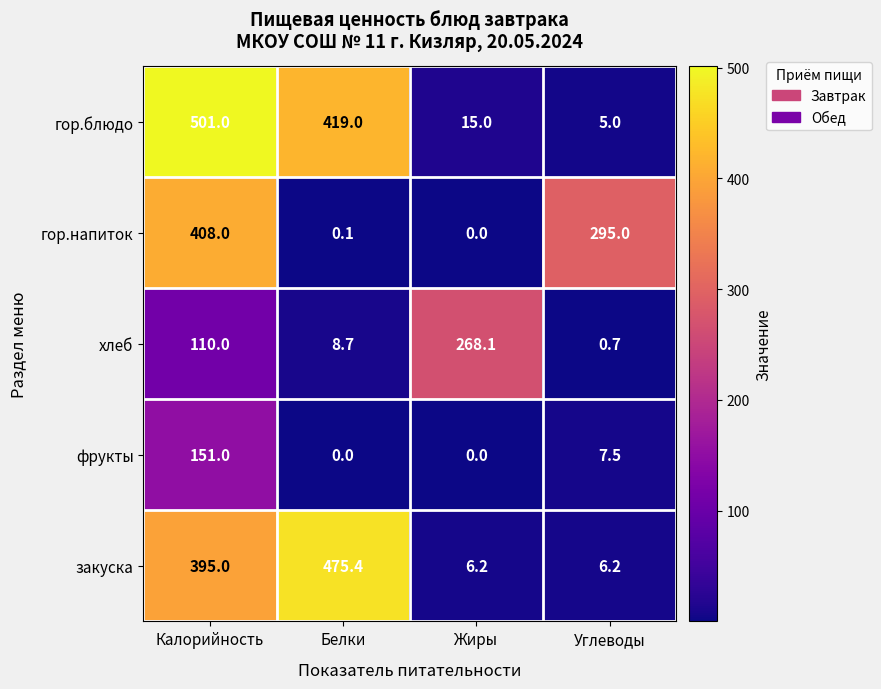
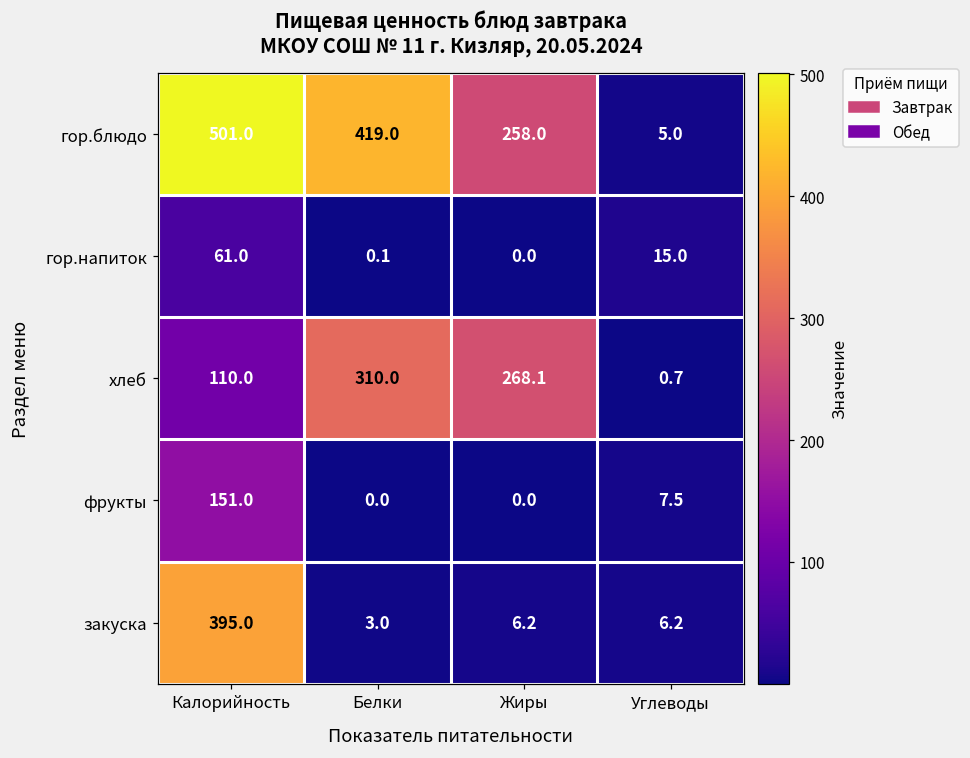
гор.блюдо, Жиры: 15.0 -> 258.0
гор.напиток, Калорийность: 408.0 -> 61.0
гор.напиток, Углеводы: 295.0 -> 15.0
хлеб, Белки: 8.7 -> 310.0
закуска, Белки: 475.4 -> 3.0
